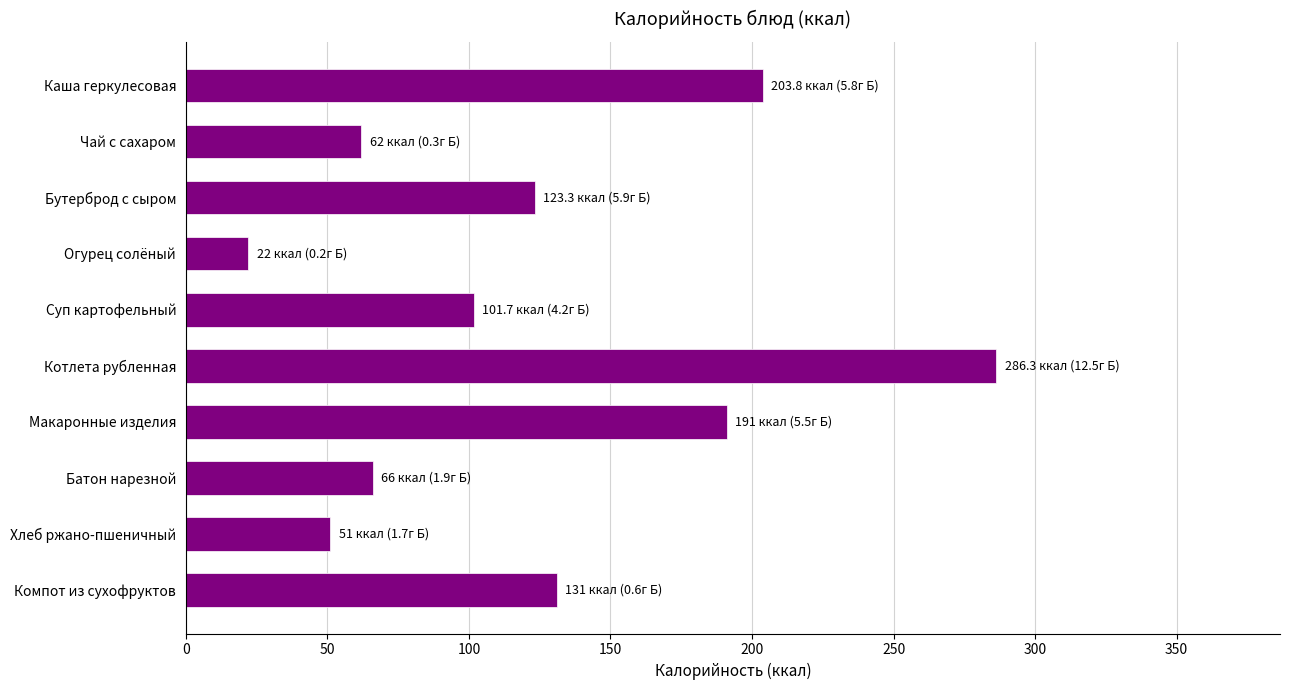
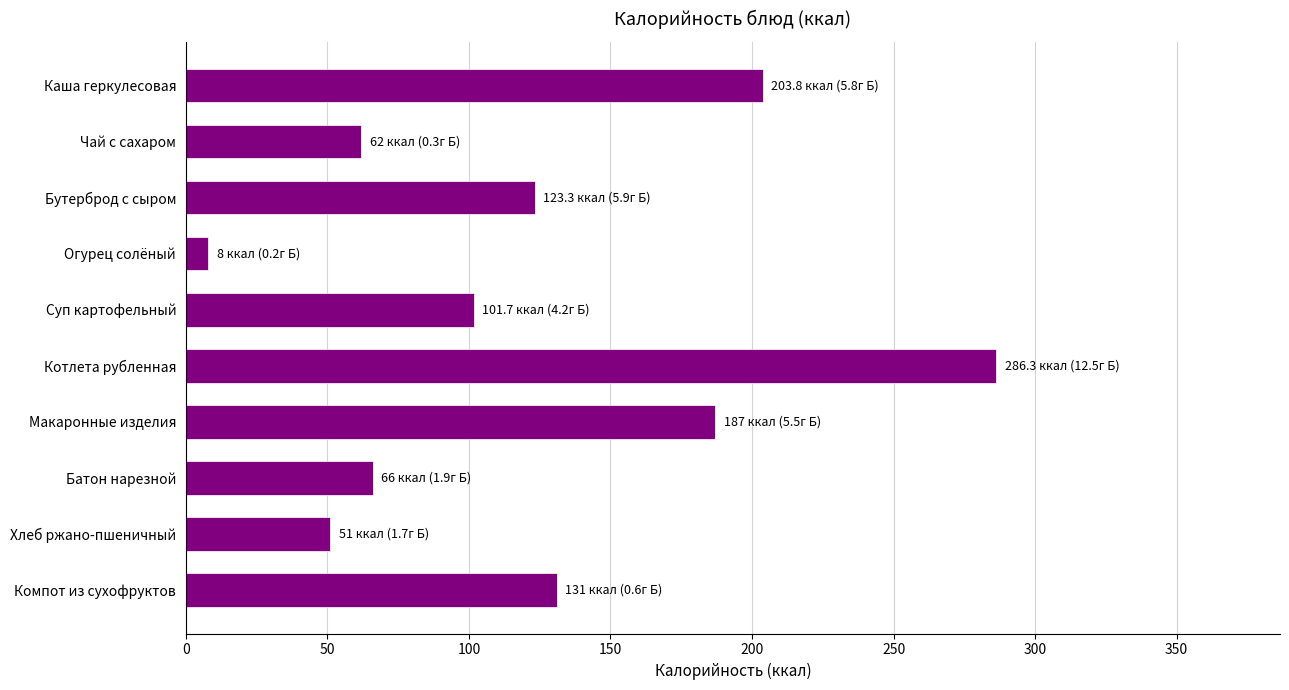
Огурец солёный: 22 -> 8
Макаронные изделия: 191 -> 187
